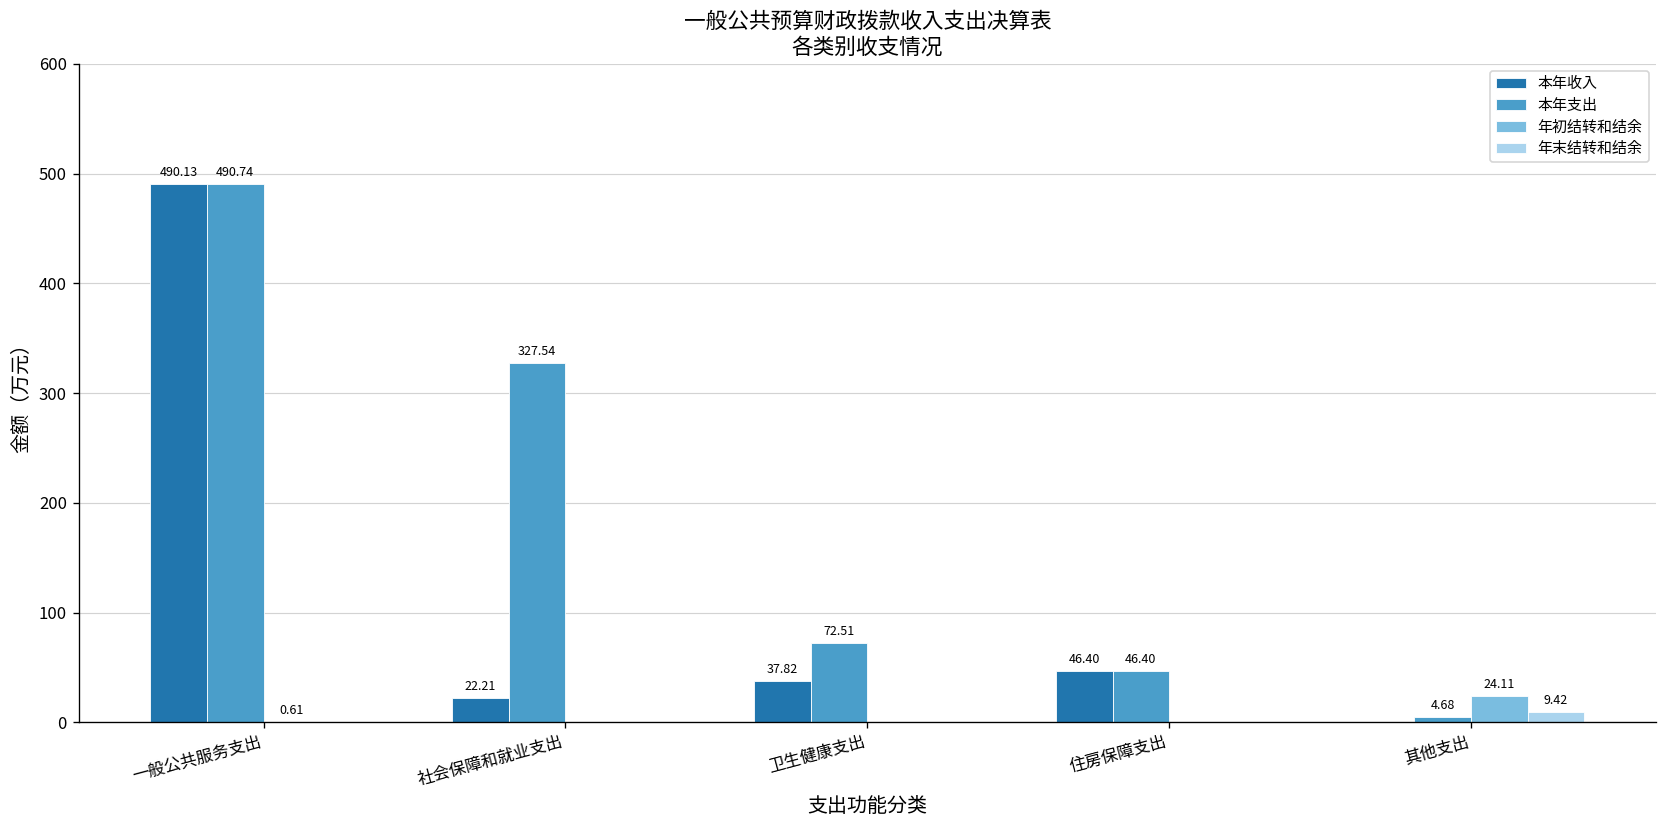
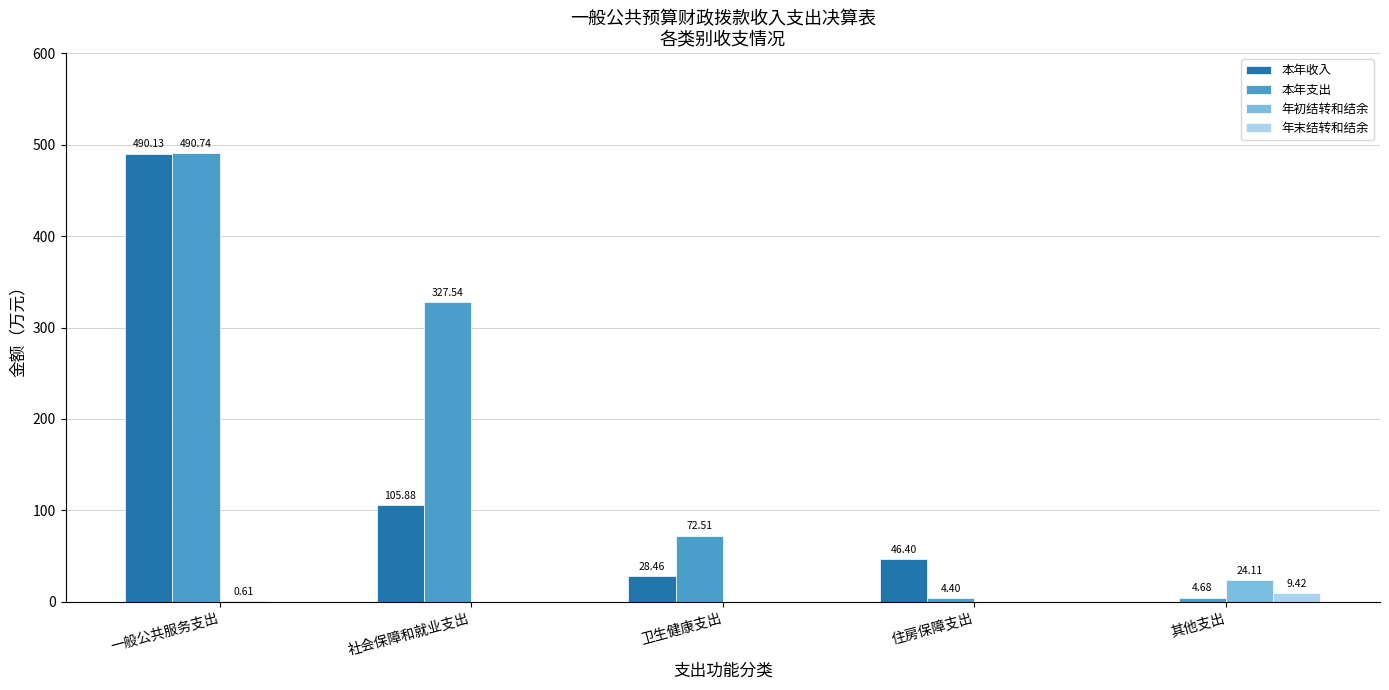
本年收入, 社会保障和就业支出: 22.21 -> 105.88
本年收入, 卫生健康支出: 37.82 -> 28.46
本年支出, 住房保障支出: 46.40 -> 4.40
